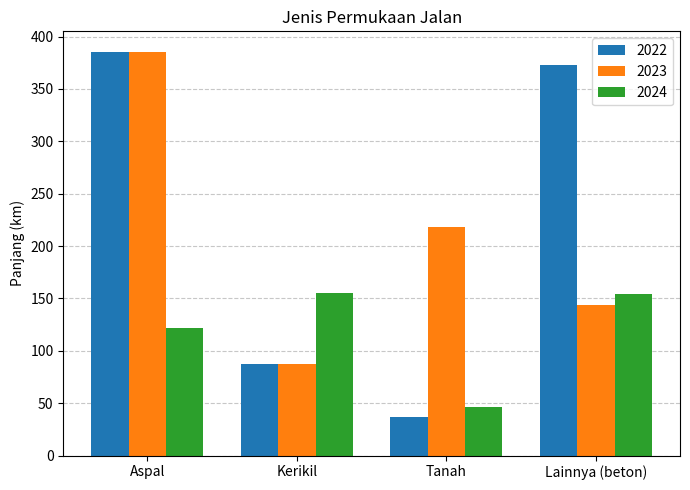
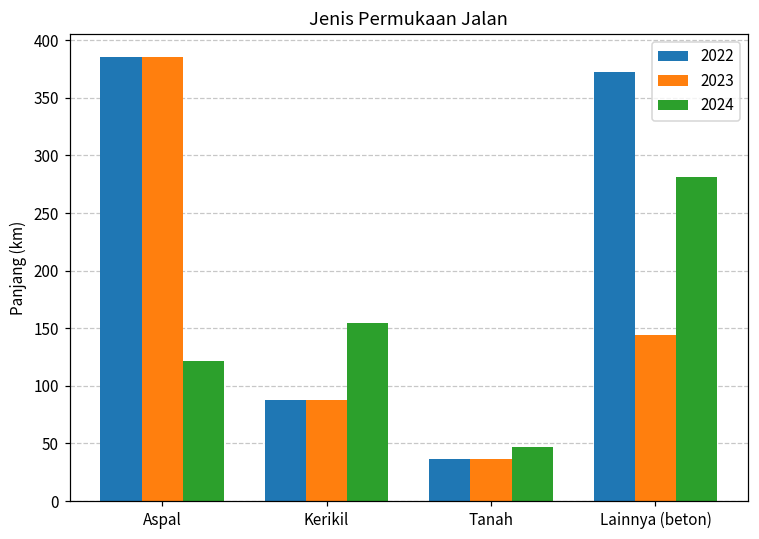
2023, Tanah: 218 -> 37
2024, Lainnya (beton): 154 -> 281
